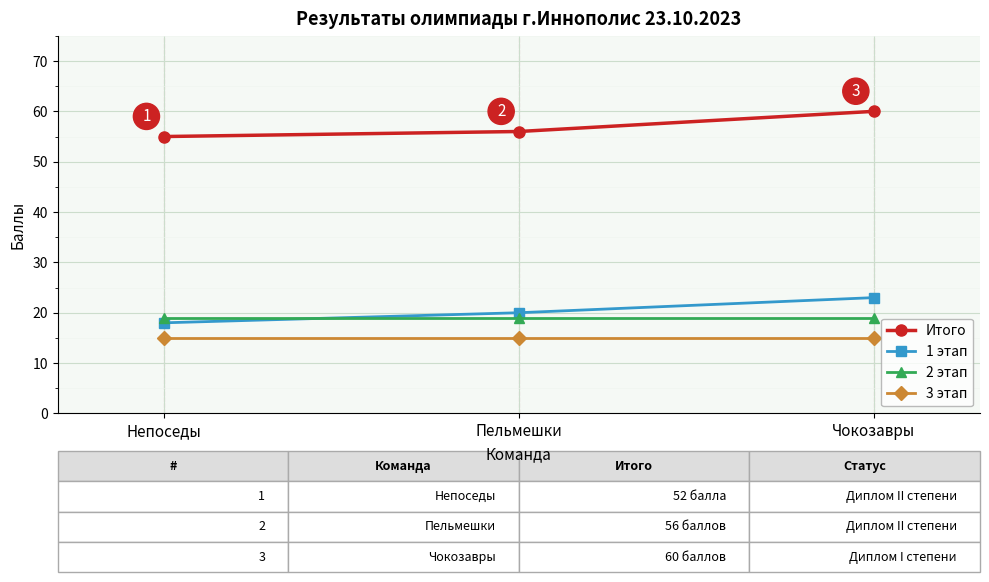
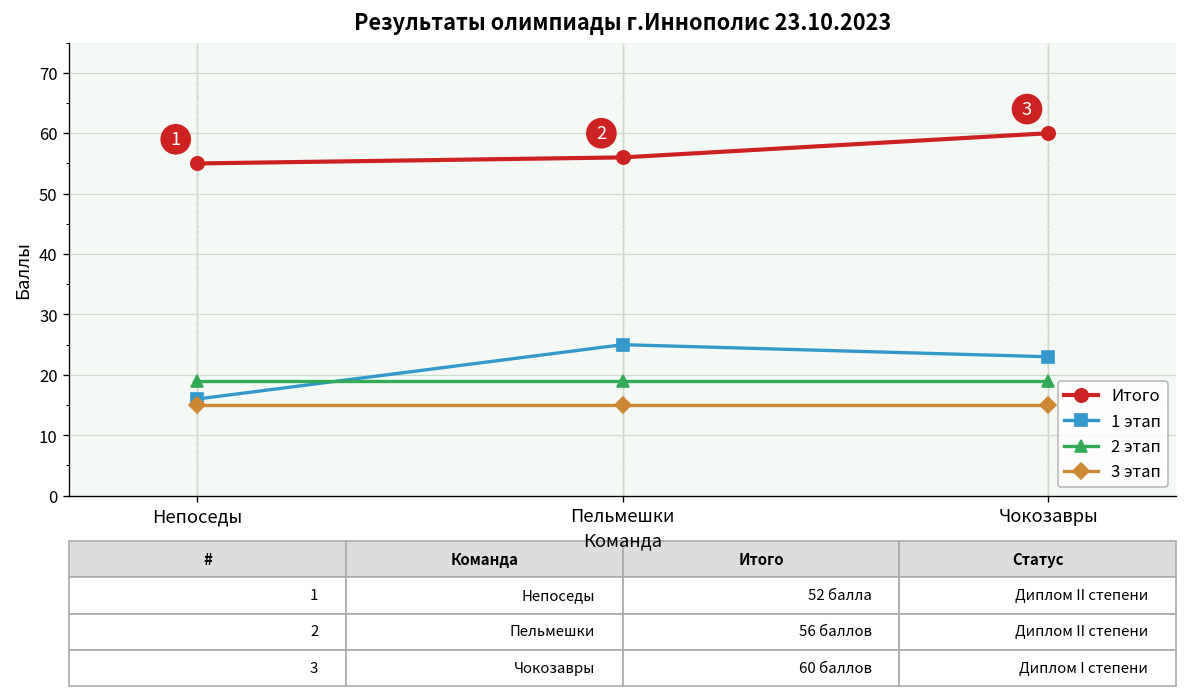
1 этап, Непоседы: 18 -> 16
1 этап, Пельмешки: 20 -> 25
